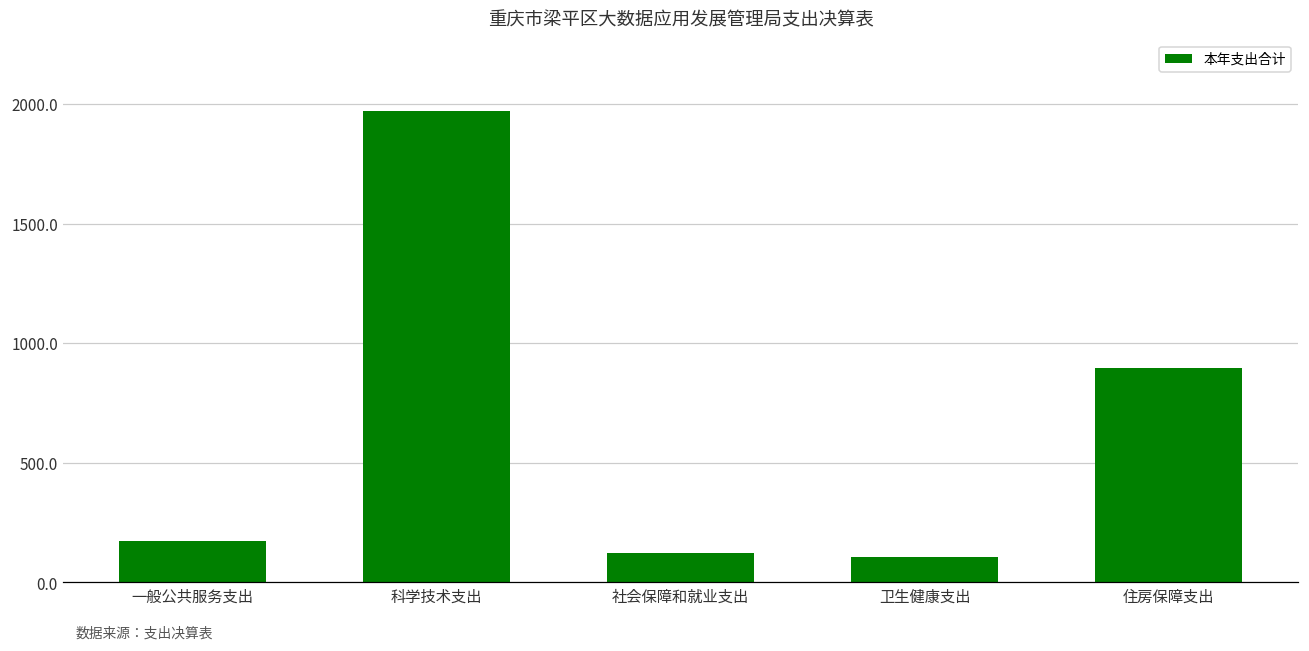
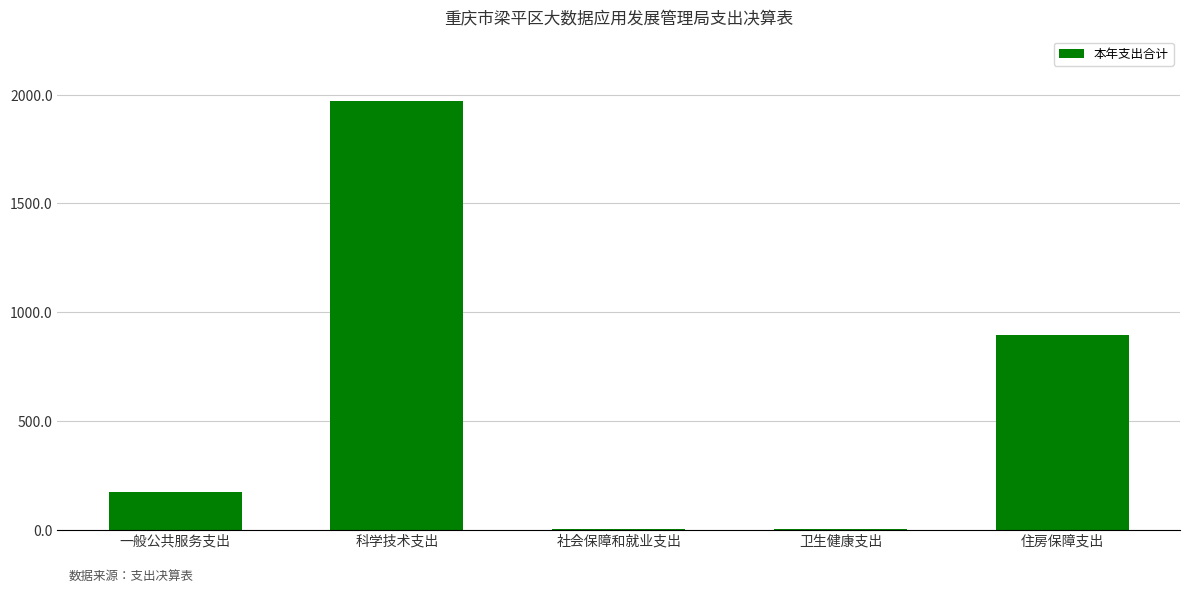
社会保障和就业支出: 120 -> 0
卫生健康支出: 110 -> 0
